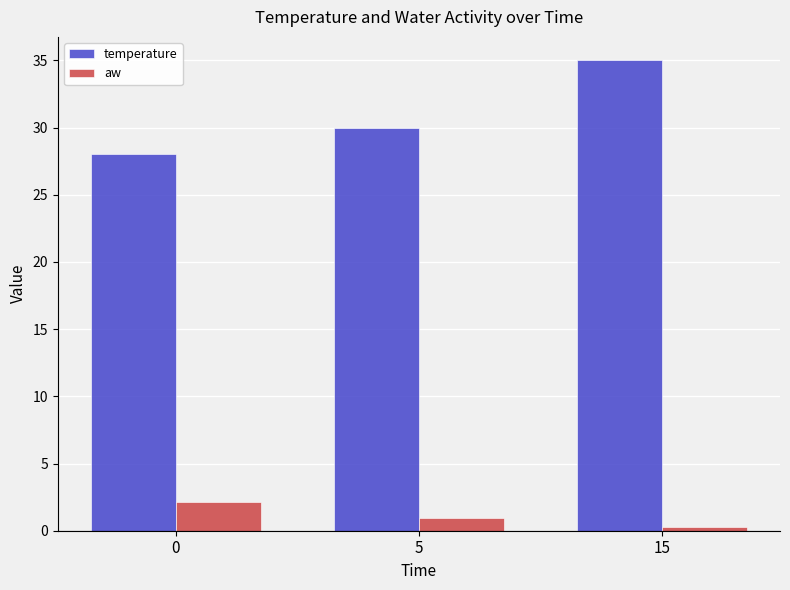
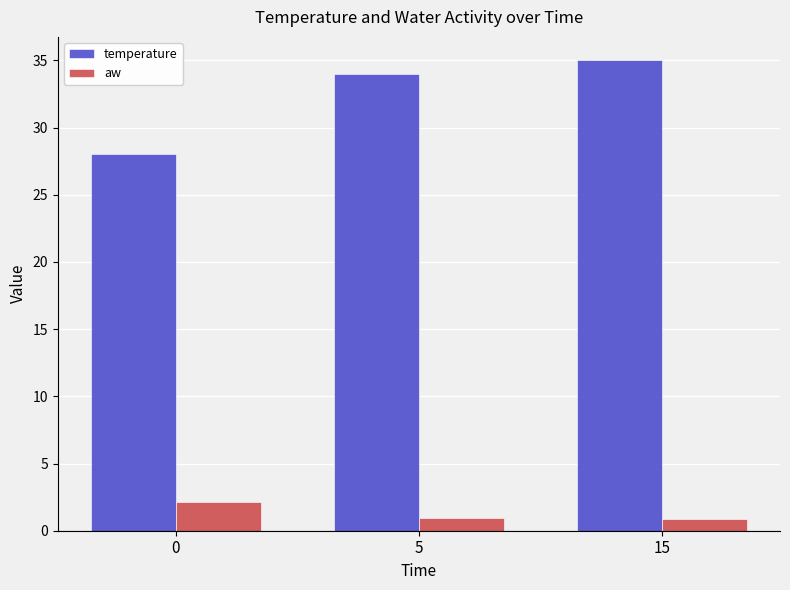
temperature, 5: 30 -> 34
aw, 15: 0.3 -> 0.9
